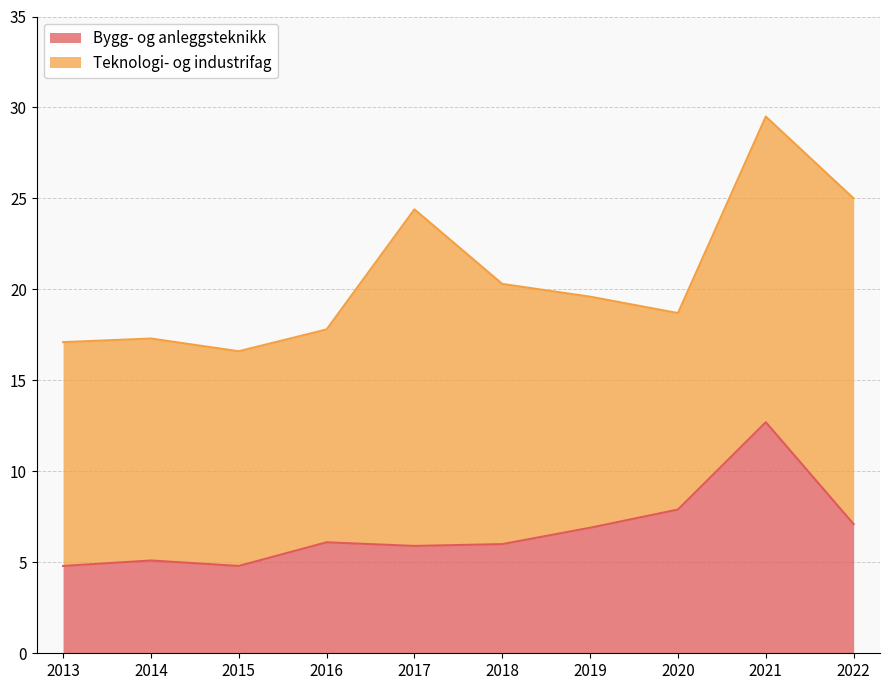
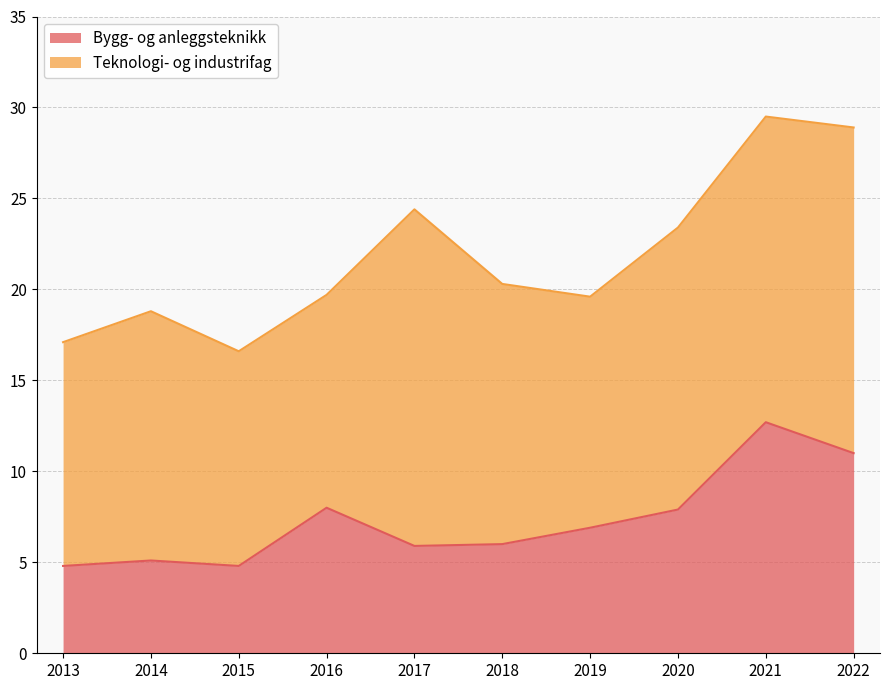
Teknologi- og industrifag, 2014: 12.2 -> 13.7
Bygg- og anleggsteknikk, 2016: 6.1 -> 8.0
Teknologi- og industrifag, 2020: 10.8 -> 15.5
Bygg- og anleggsteknikk, 2022: 7.1 -> 11.0
